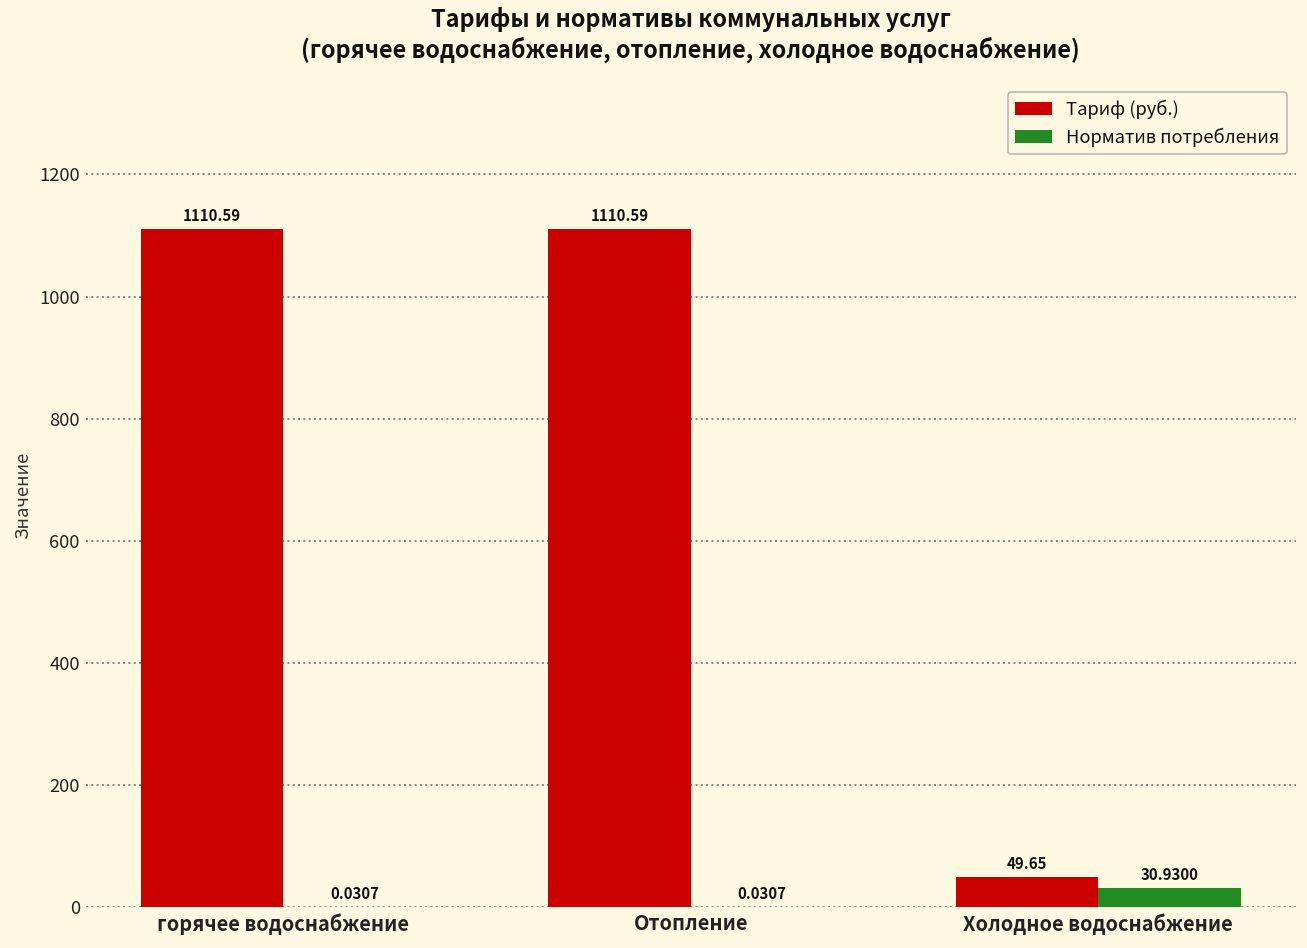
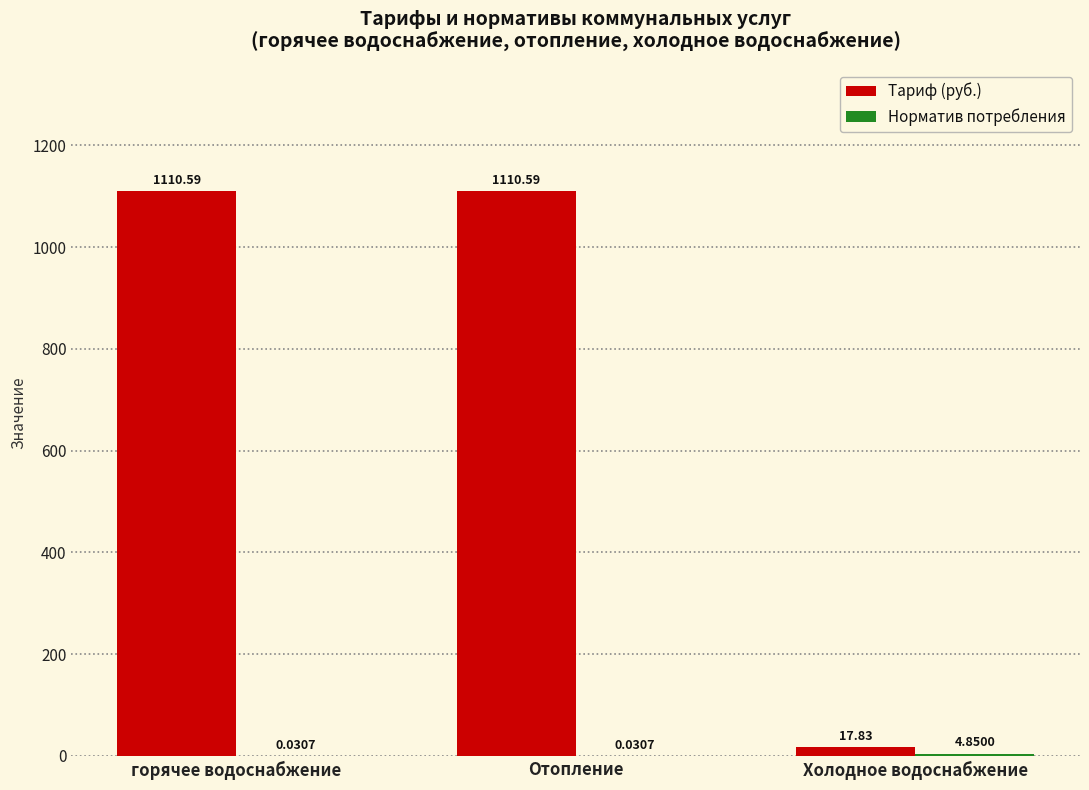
Тариф (руб.), Холодное водоснабжение: 49.65 -> 17.83
Норматив потребления, Холодное водоснабжение: 30.9300 -> 4.8500
